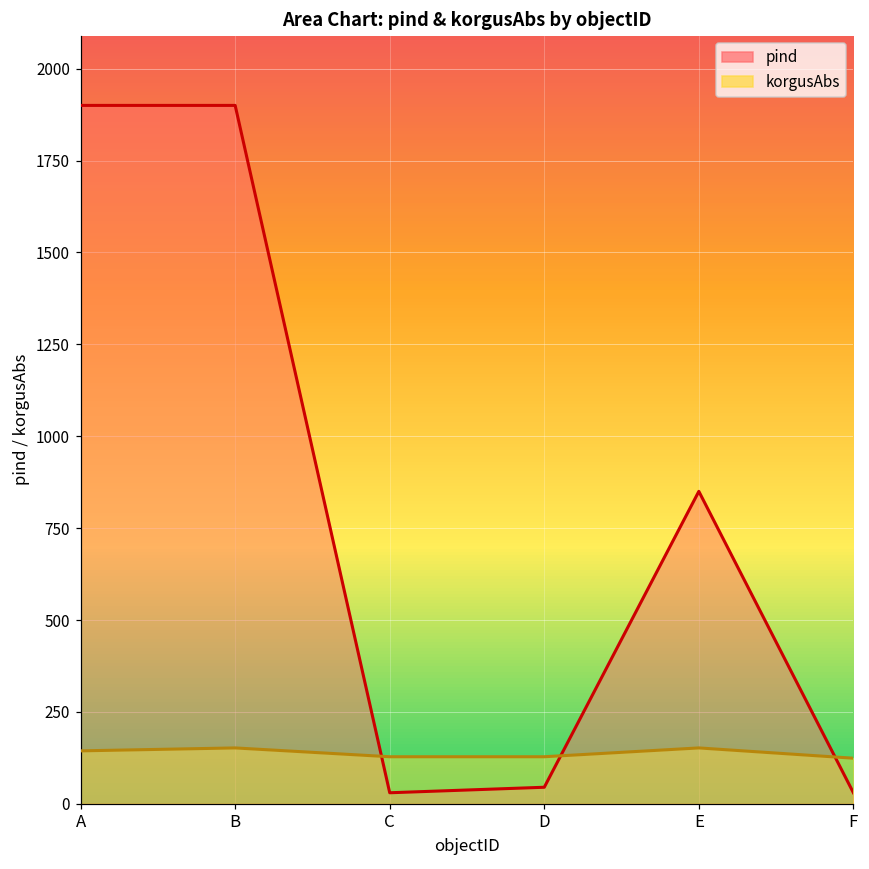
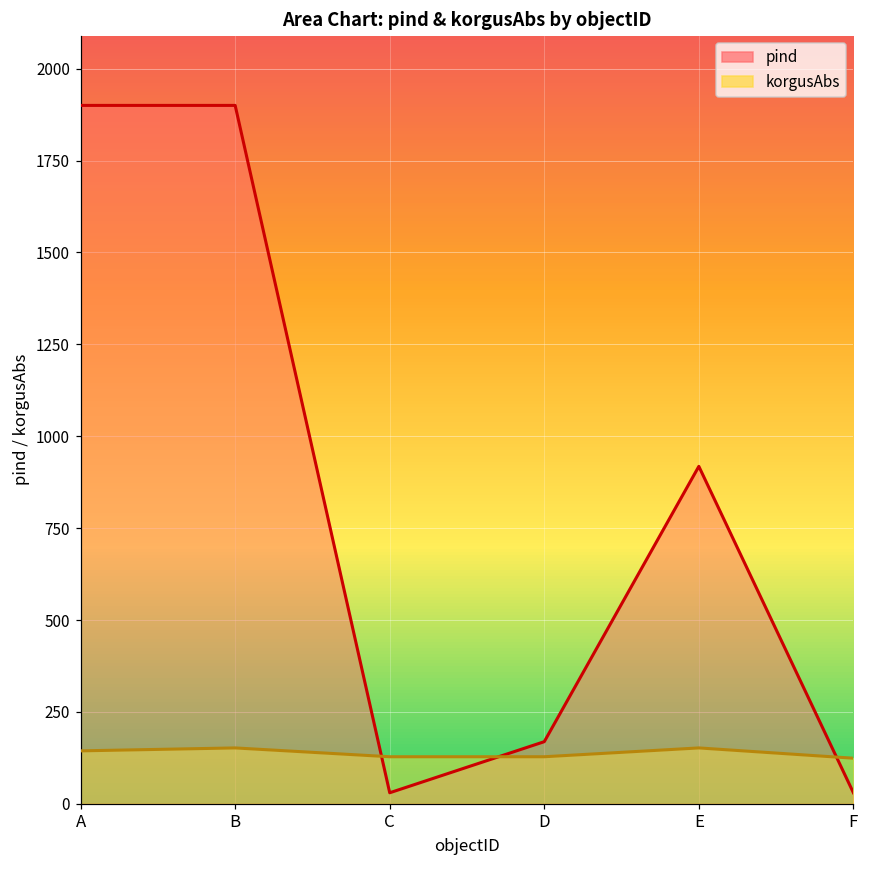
pind, D: 50 -> 170
pind, E: 850 -> 920
